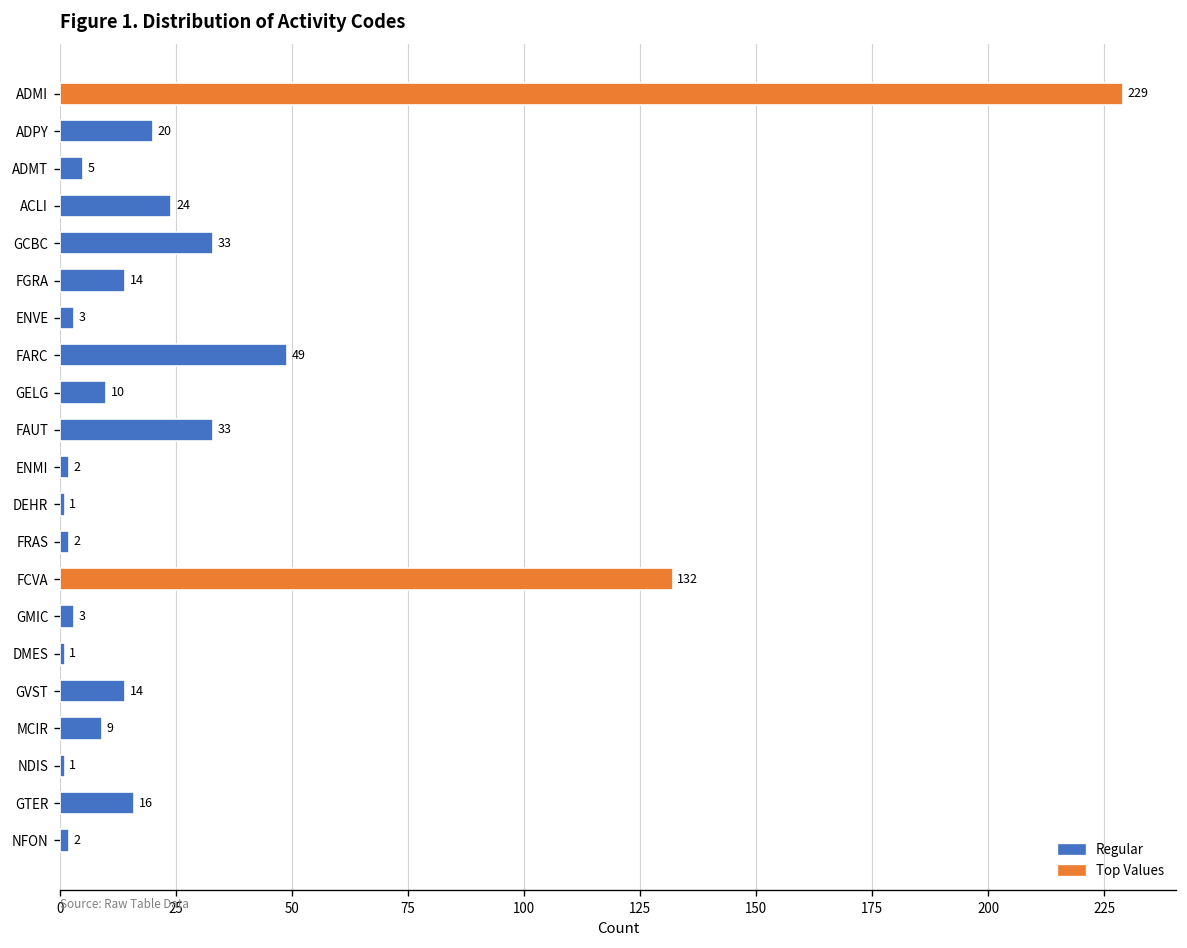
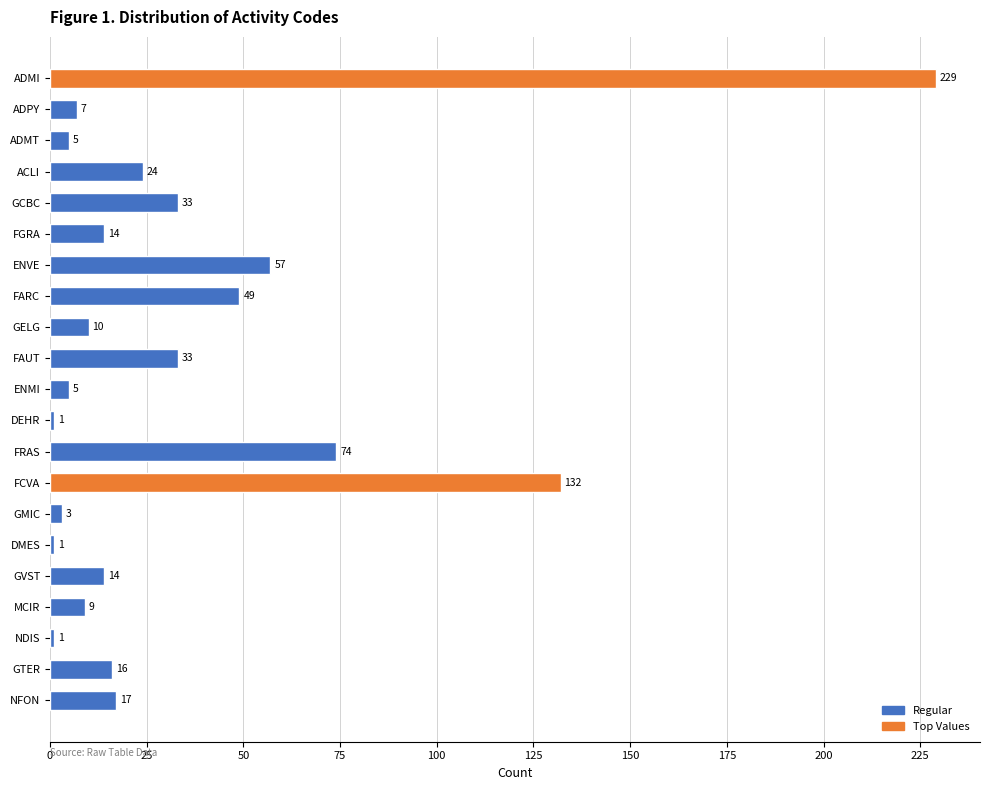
ADPY: 20 -> 7
ENVE: 3 -> 57
ENMI: 2 -> 5
FRAS: 2 -> 74
NFON: 2 -> 17
